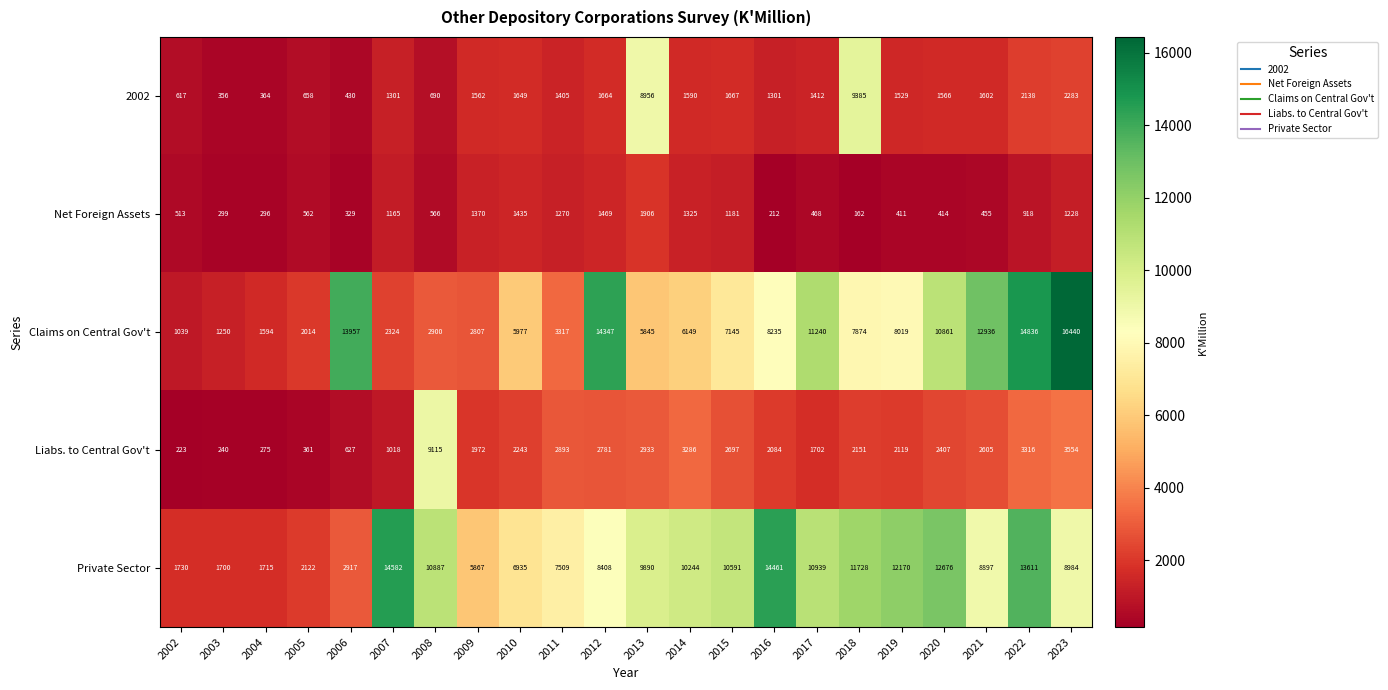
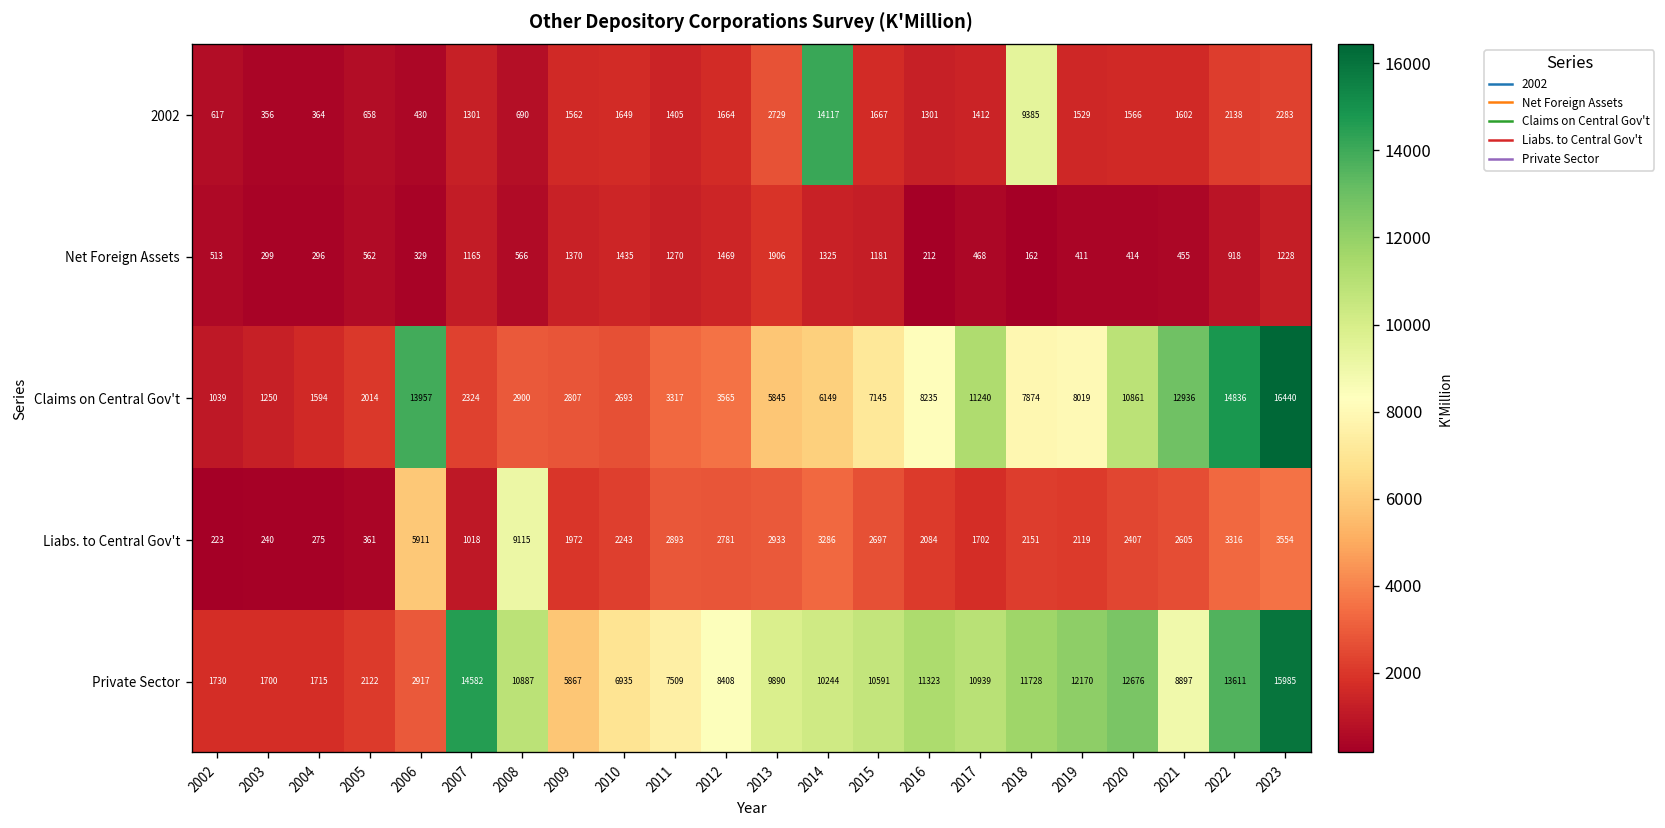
2002, 2013: 8956 -> 2729
2002, 2014: 1590 -> 14117
Claims on Central Gov't, 2010: 5977 -> 2693
Claims on Central Gov't, 2012: 14347 -> 3565
Liabs. to Central Gov't, 2006: 627 -> 5911
Private Sector, 2016: 14461 -> 11323
Private Sector, 2023: 8984 -> 15985
